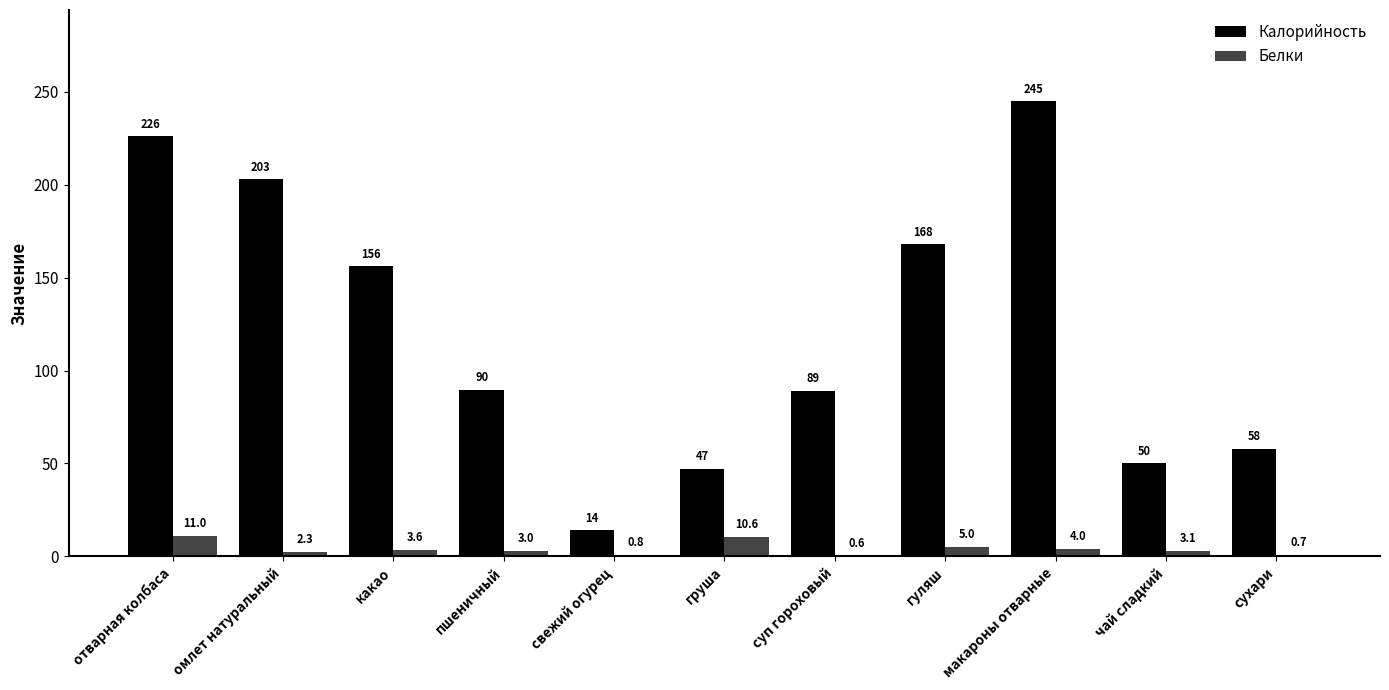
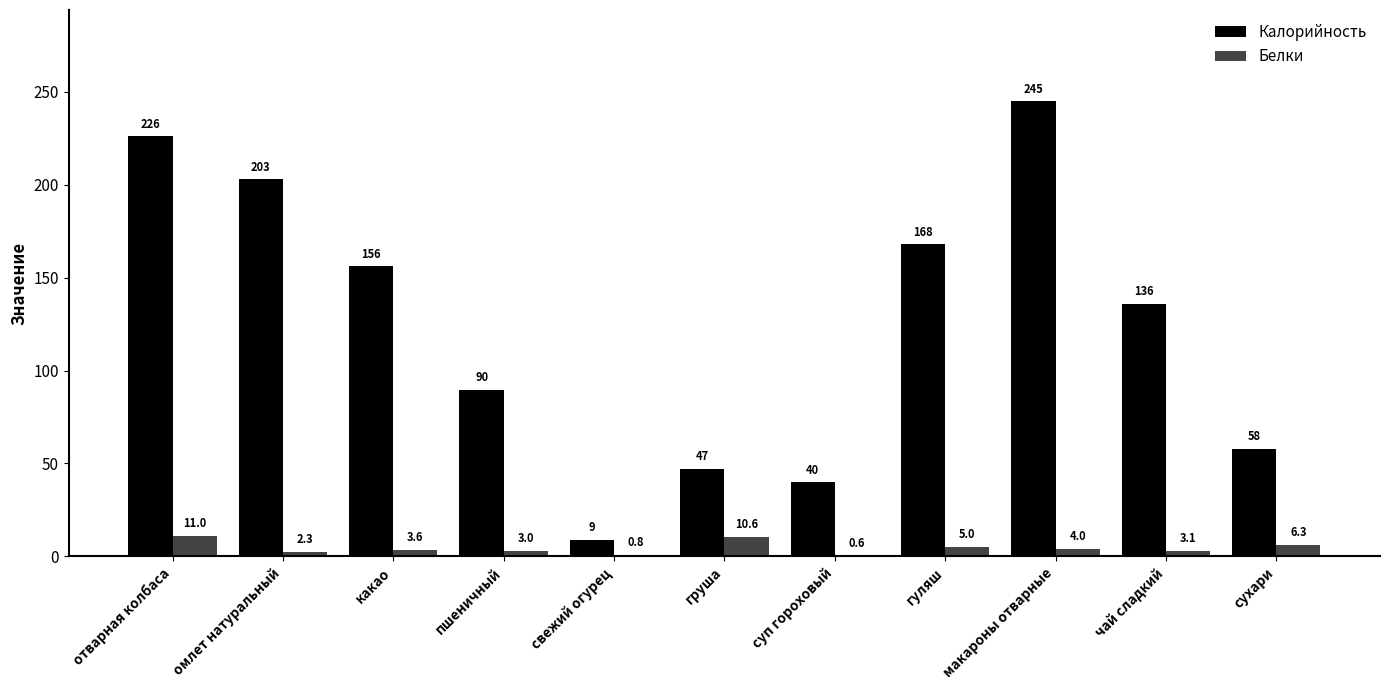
Калорийность, свежий огурец: 14 -> 9
Калорийность, суп гороховый: 89 -> 40
Калорийность, чай сладкий: 50 -> 136
Белки, сухари: 0.7 -> 6.3
